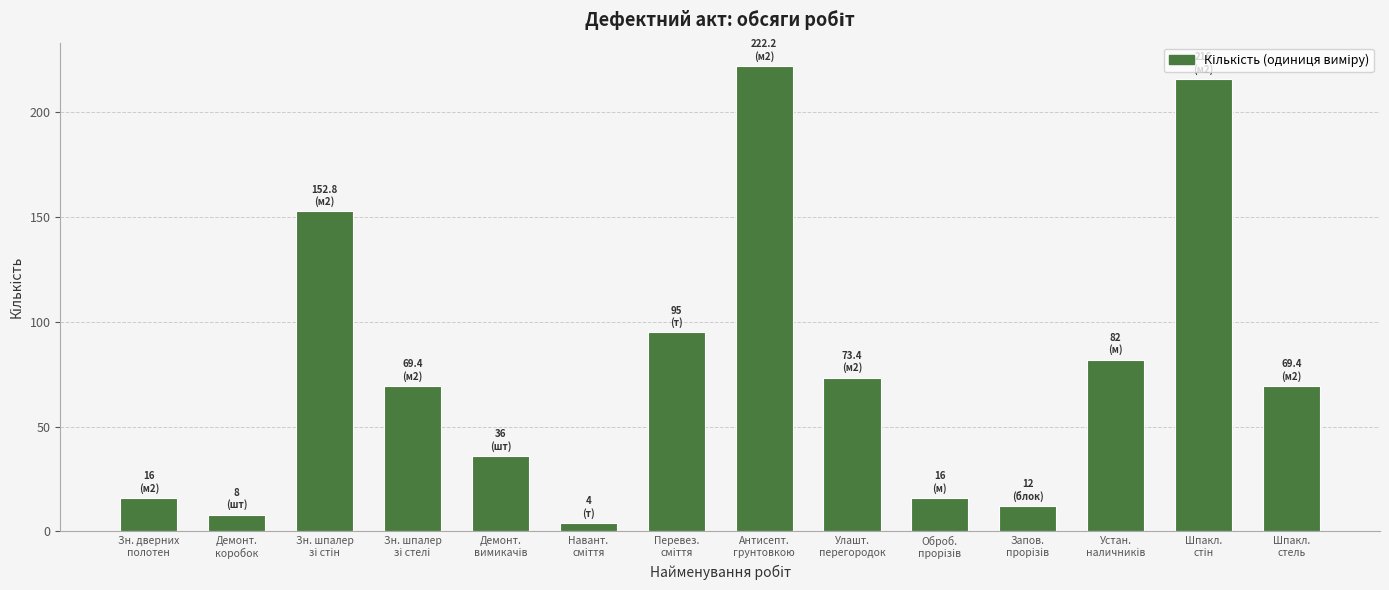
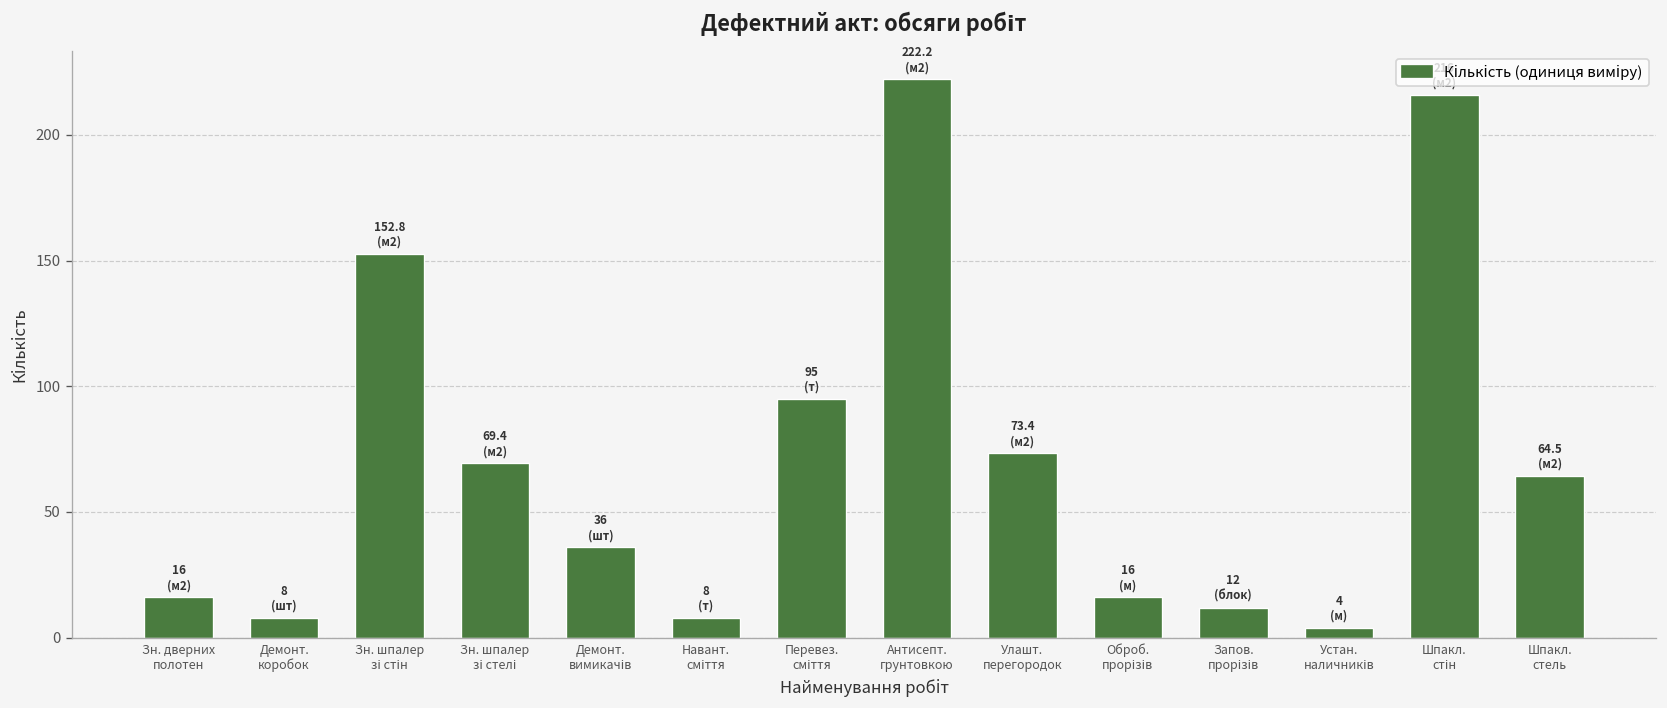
Навант. сміття: 4 -> 8
Устан. наличників: 82 -> 4
Шпакл. стель: 69.4 -> 64.5
